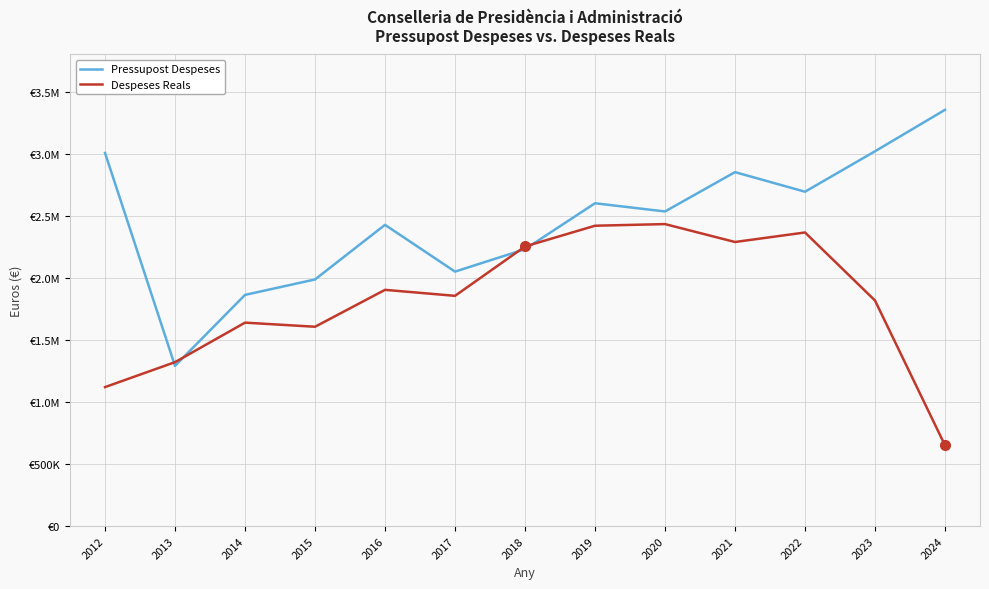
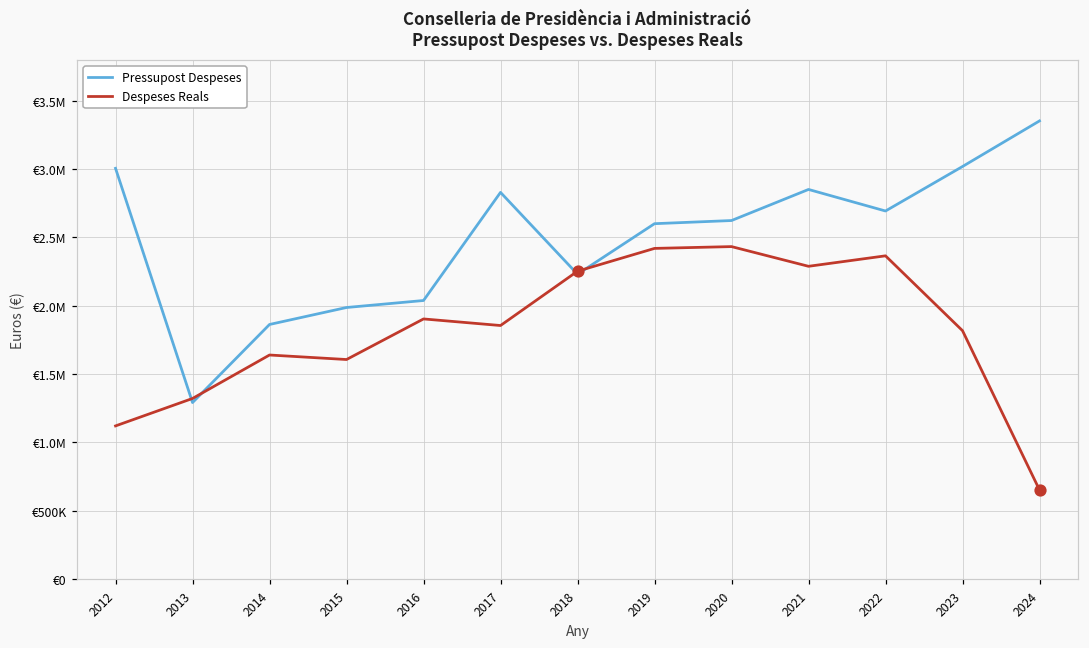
Pressupost Despeses, 2016: €2430000 -> €2040000
Pressupost Despeses, 2017: €2050000 -> €2830000
Pressupost Despeses, 2020: €2540000 -> €2620000
